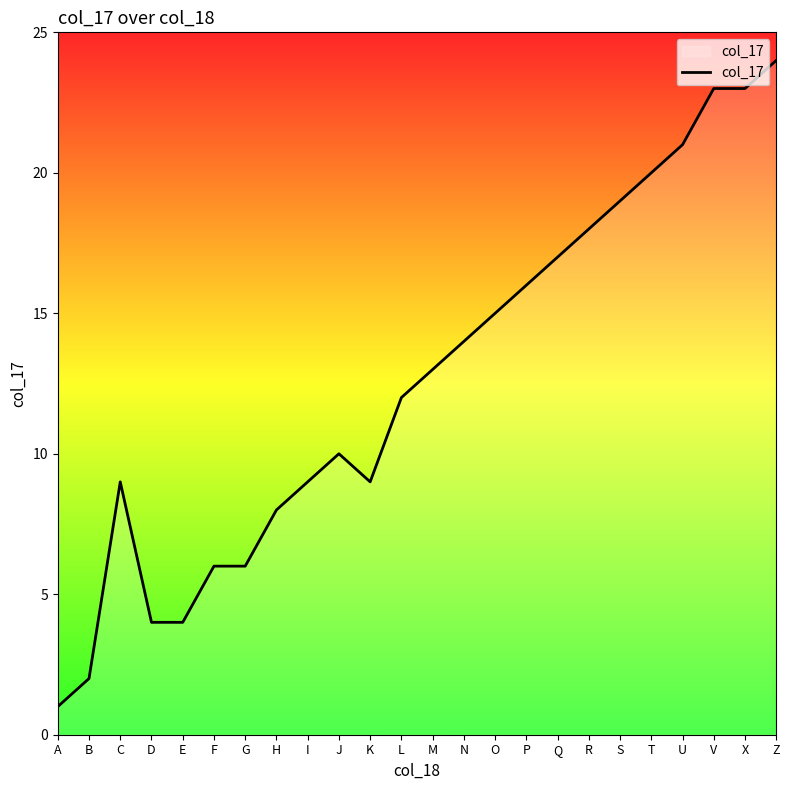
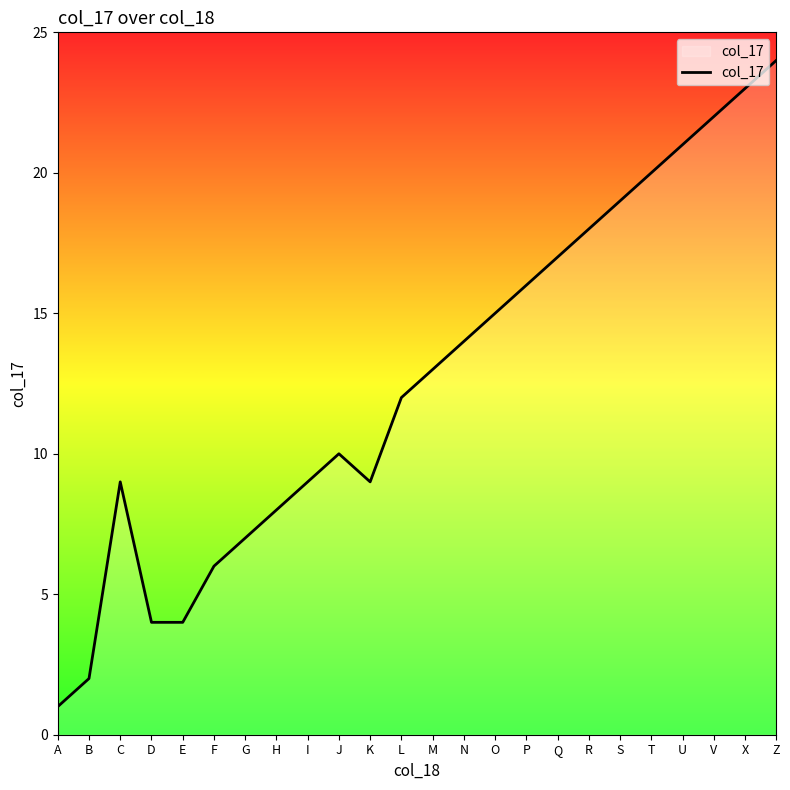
G: 6 -> 7
V: 23 -> 22
